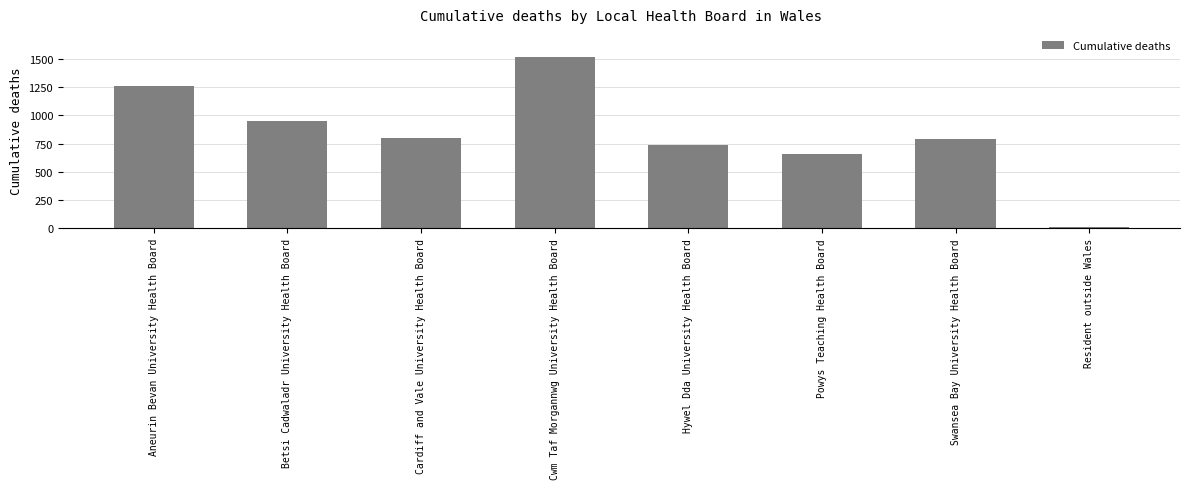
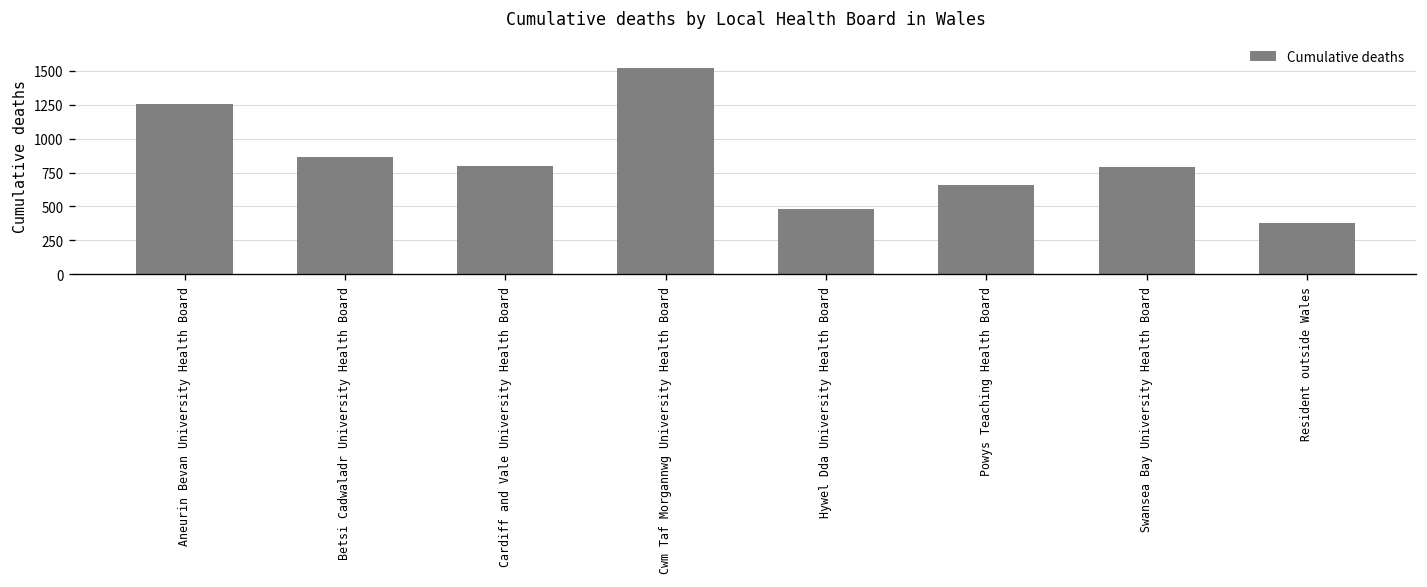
Betsi Cadwaladr University Health Board: 950 -> 860
Hywel Dda University Health Board: 730 -> 480
Resident outside Wales: 10 -> 380
